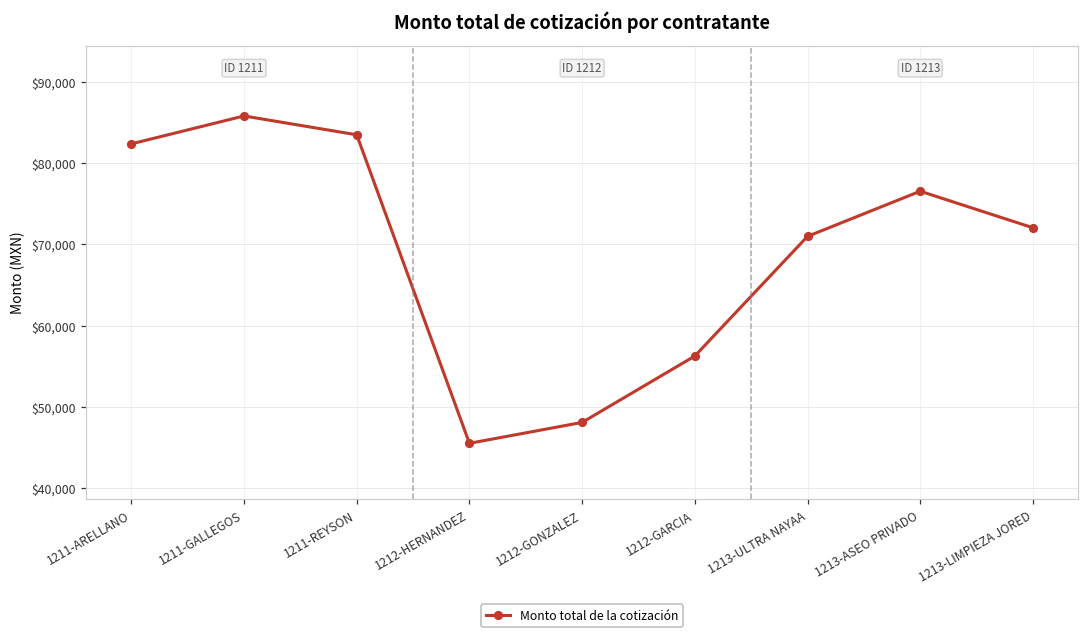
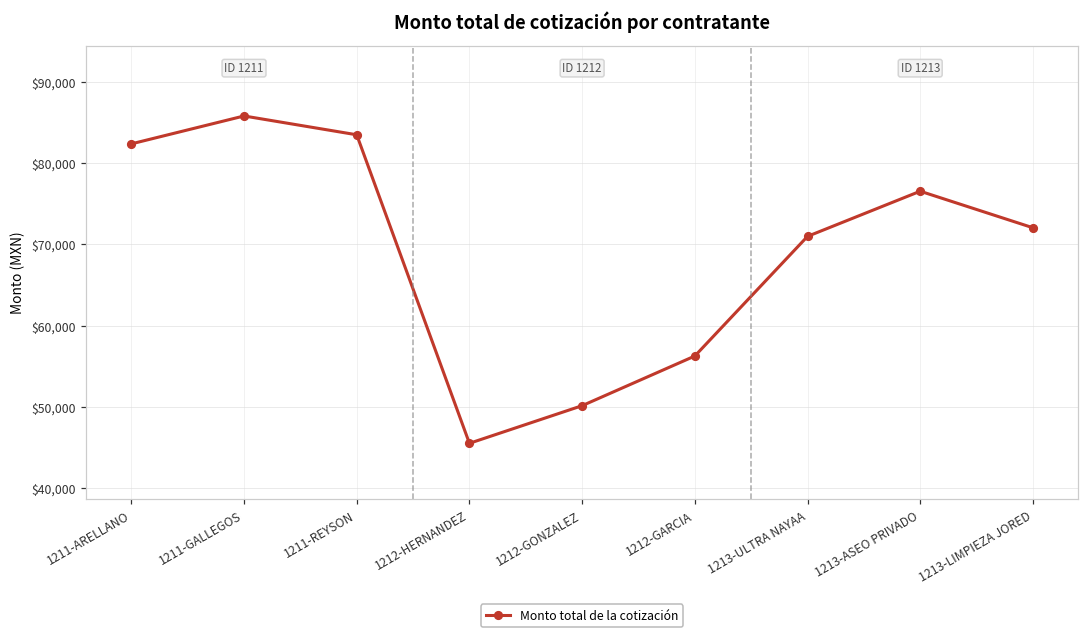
1212-GONZALEZ: $48,000 -> $50,000
